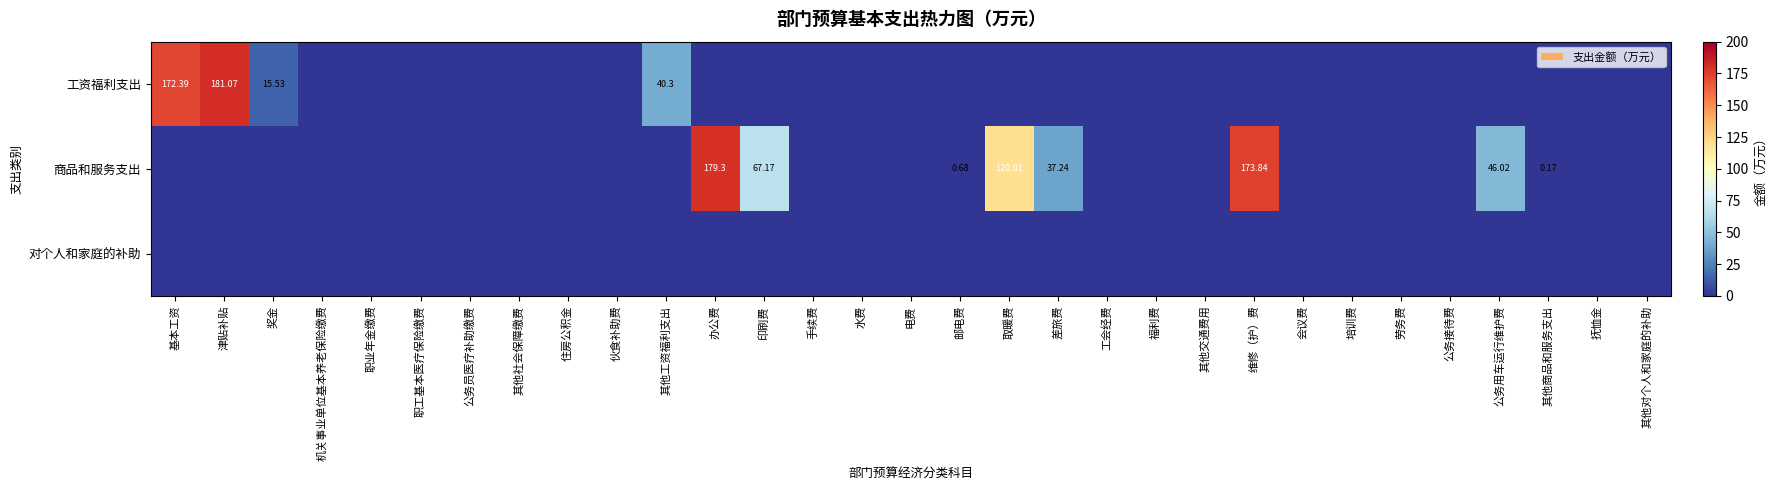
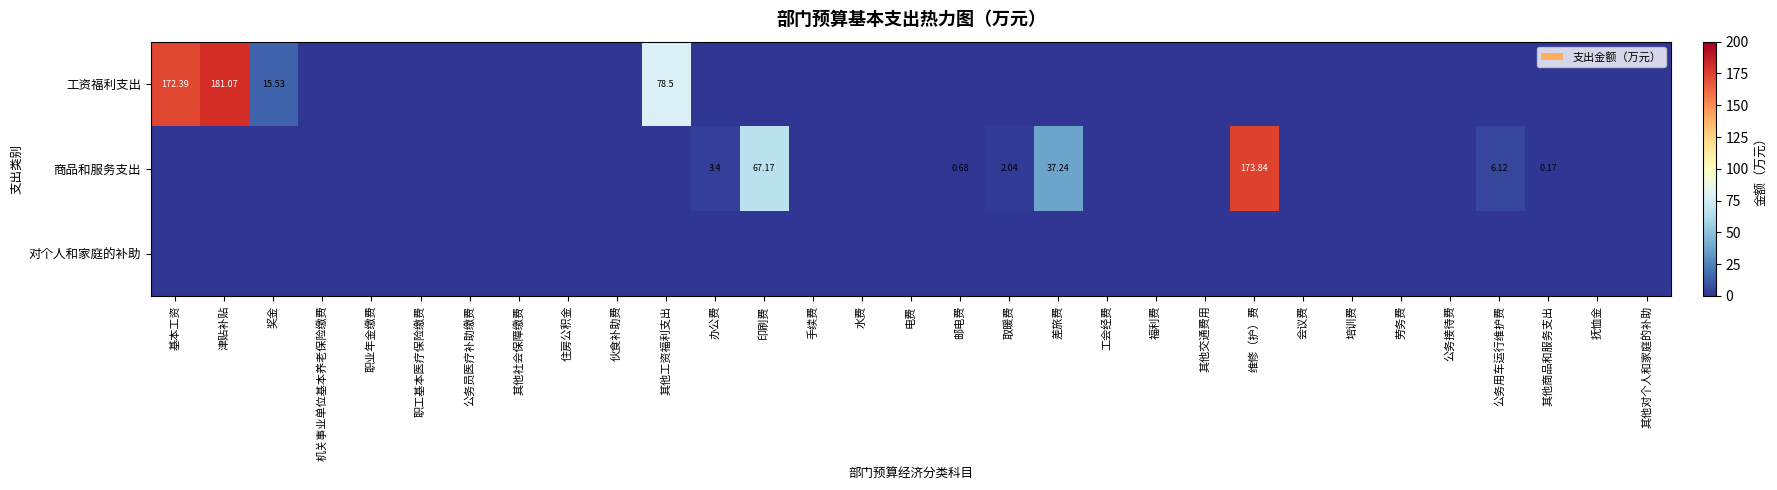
工资福利支出, 其他工资福利支出: 40.3 -> 78.5
商品和服务支出, 办公费: 179.3 -> 3.4
商品和服务支出, 取暖费: 120.01 -> 2.04
商品和服务支出, 公务用车运行维护费: 46.02 -> 6.12
